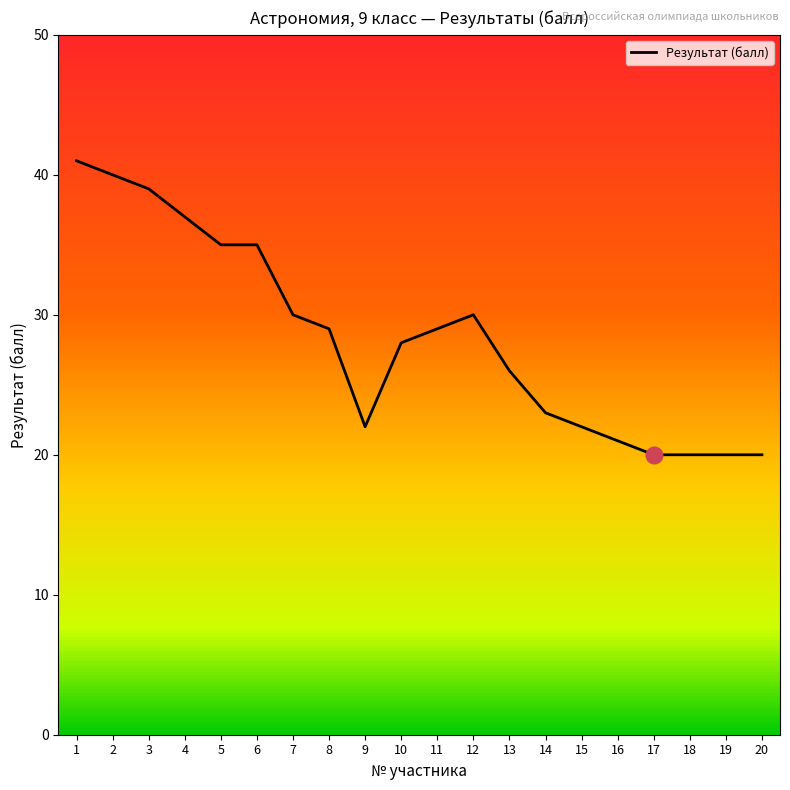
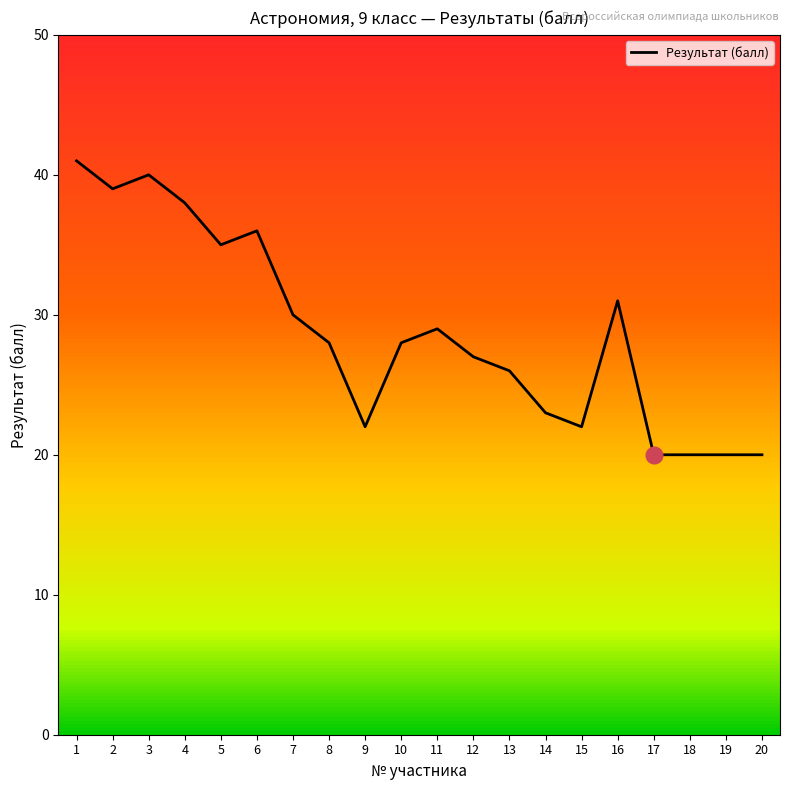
Результат (балл), 2: 40 -> 39
Результат (балл), 3: 39 -> 40
Результат (балл), 4: 37 -> 38
Результат (балл), 6: 35 -> 36
Результат (балл), 8: 29 -> 28
Результат (балл), 12: 30 -> 27
Результат (балл), 16: 21 -> 31
